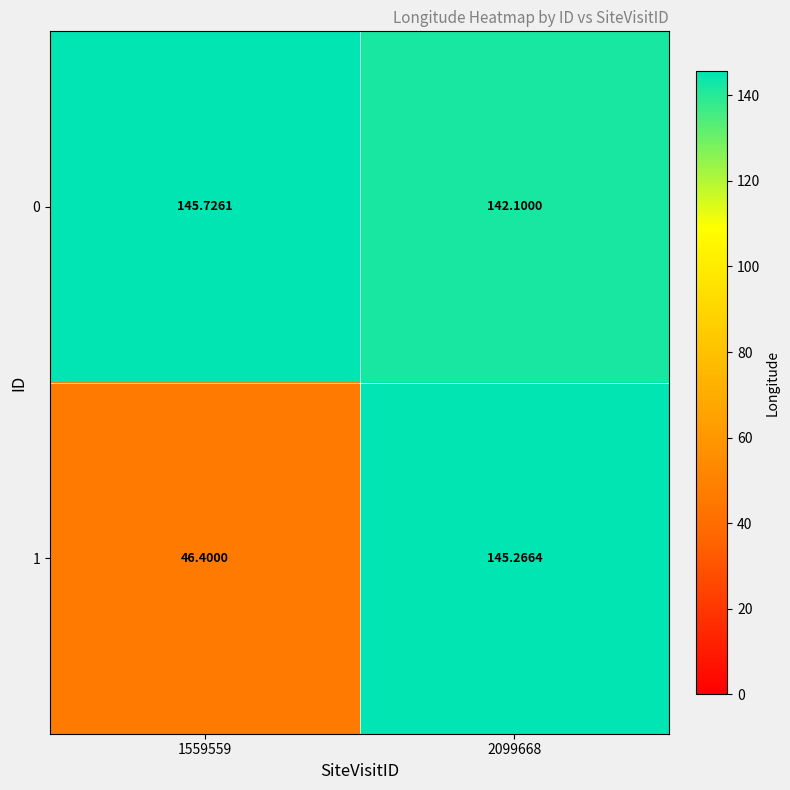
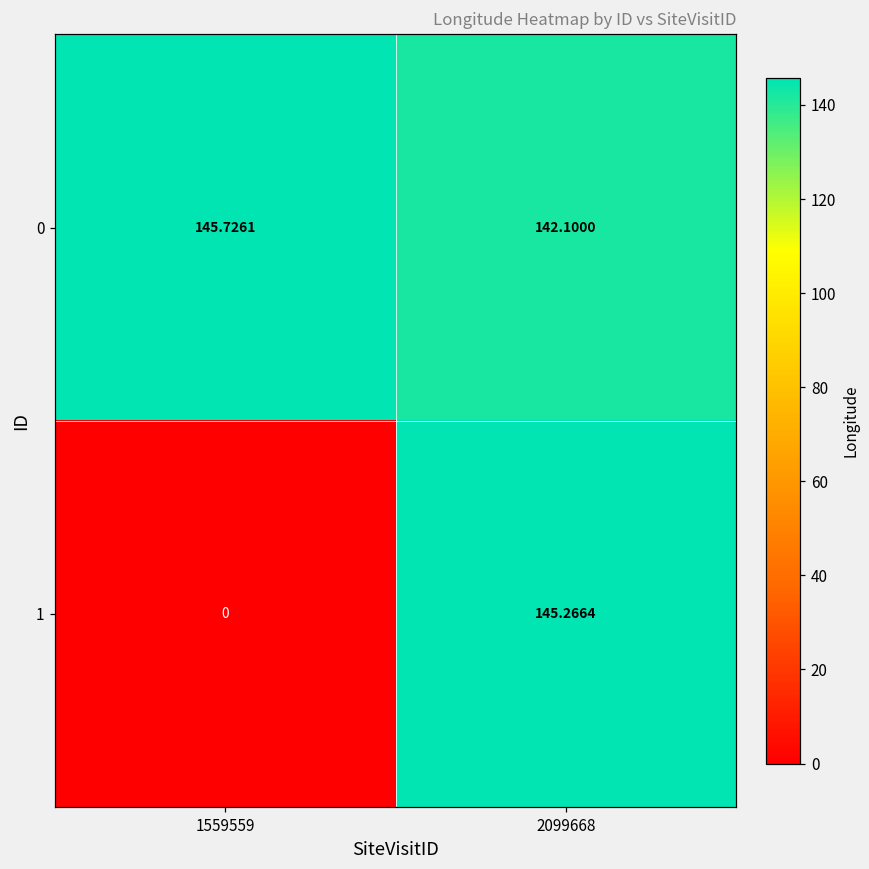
1, 1559559: 46.4000 -> 0
